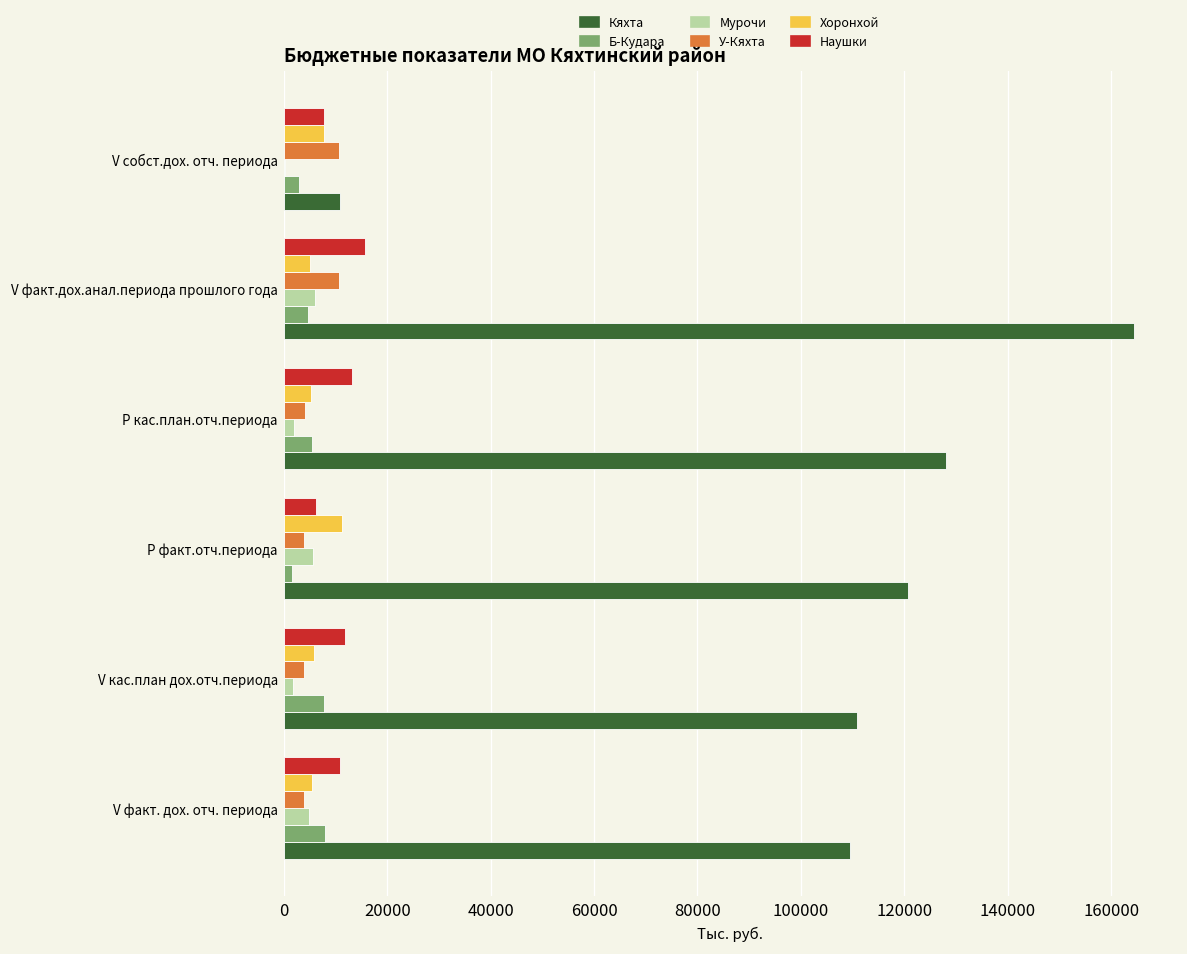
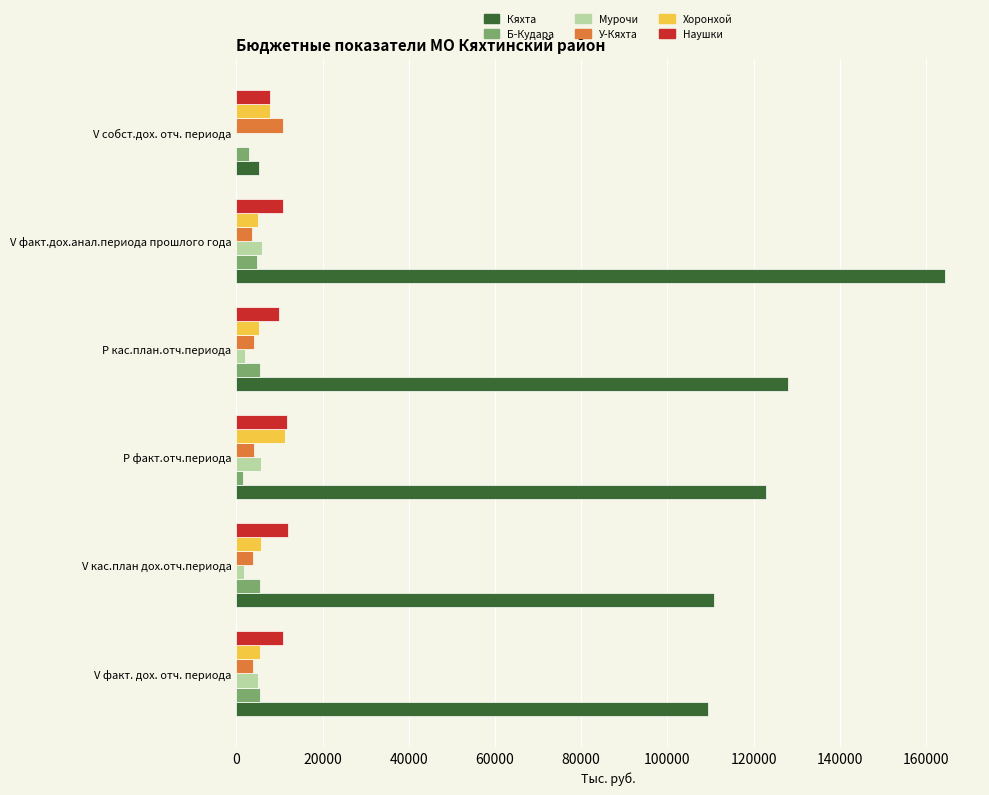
Кяхта, V собст.дох. отч. периода: 11000 -> 5000
Наушки, V факт.дох.анал.периода прошлого года: 16000 -> 11000
У-Кяхта, V факт.дох.анал.периода прошлого года: 11000 -> 4000
Наушки, Р кас.план.отч.периода: 13000 -> 10000
Наушки, Р факт.отч.периода: 6000 -> 12000
Кяхта, Р факт.отч.периода: 121000 -> 123000
Б-Кудара, V кас.план дох.отч.периода: 8000 -> 5000
Б-Кудара, V факт. дох. отч. периода: 8000 -> 5000
